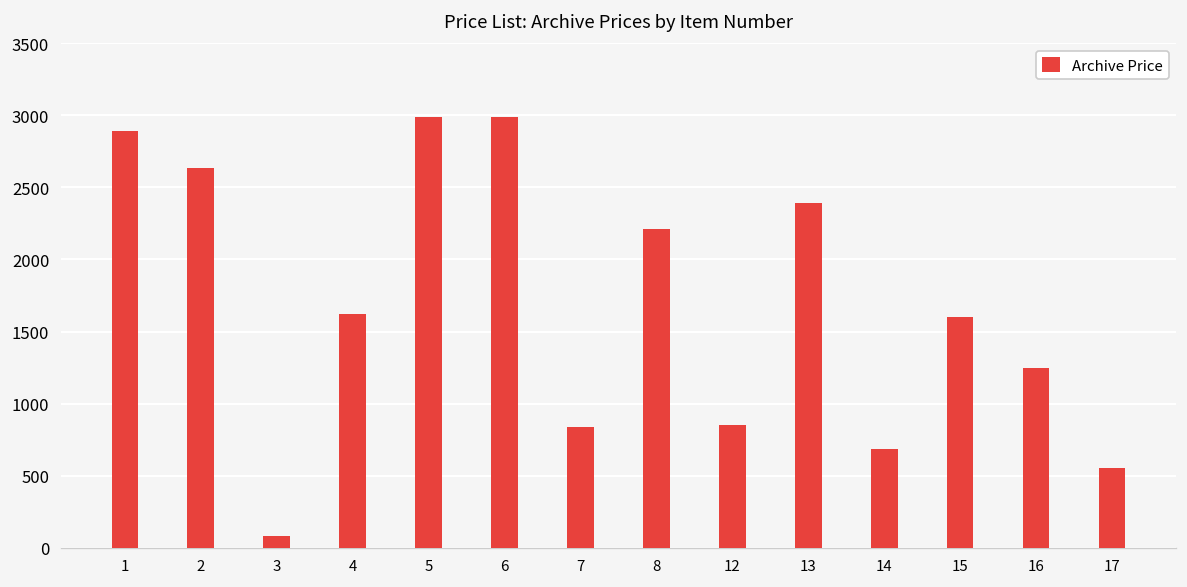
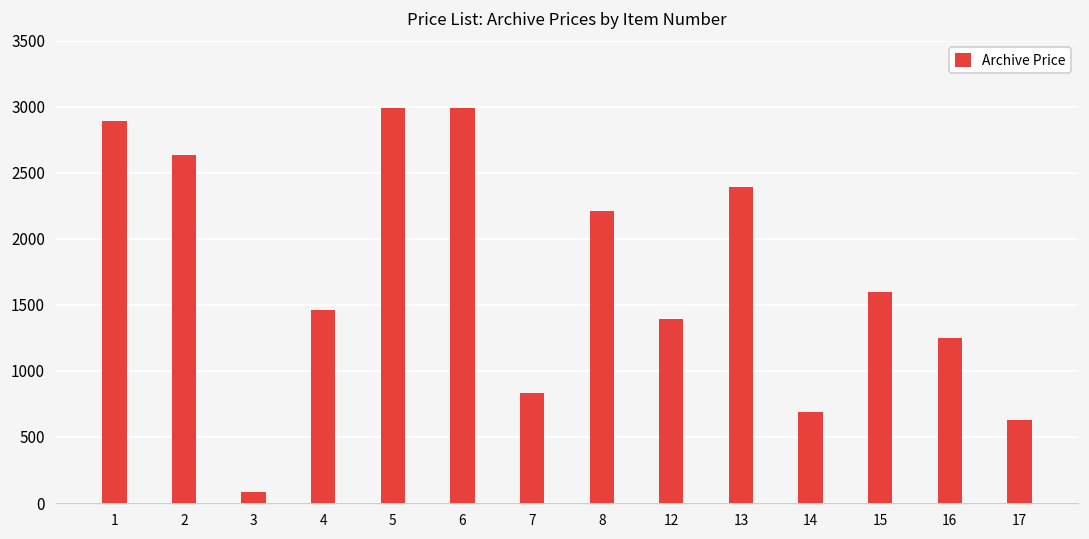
4: 1620 -> 1460
12: 850 -> 1390
17: 560 -> 630
